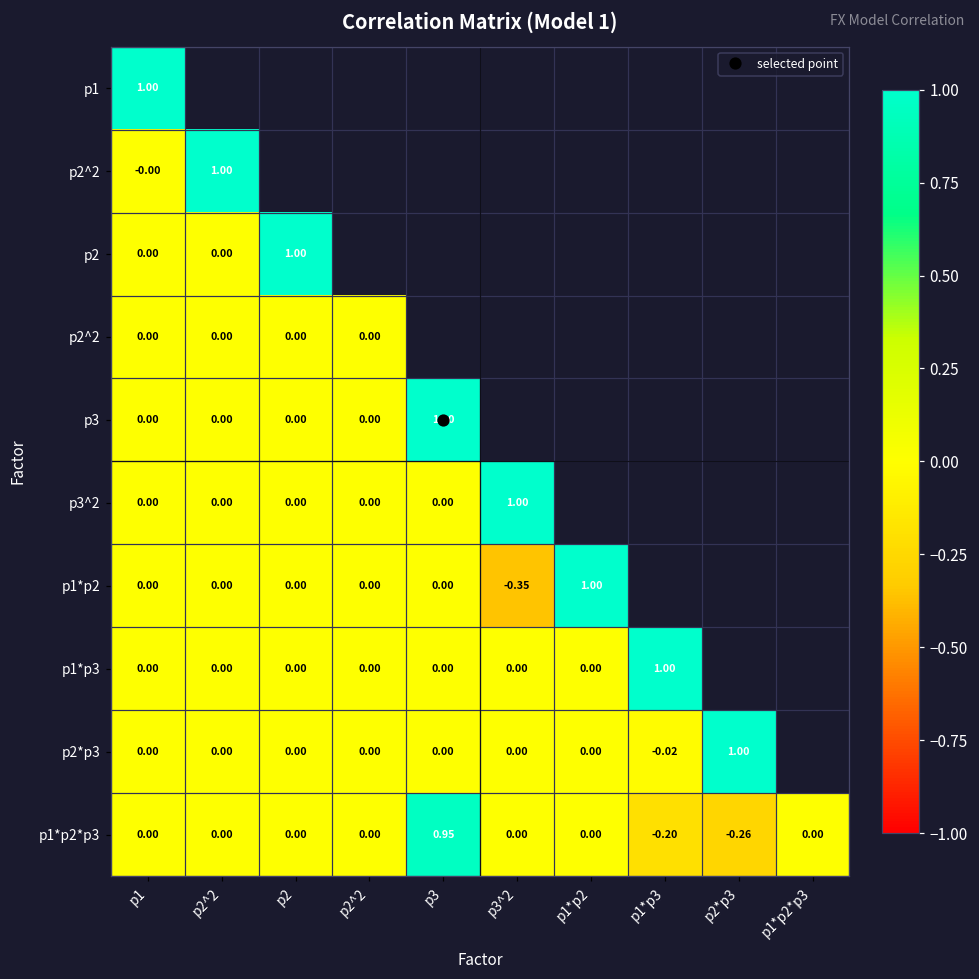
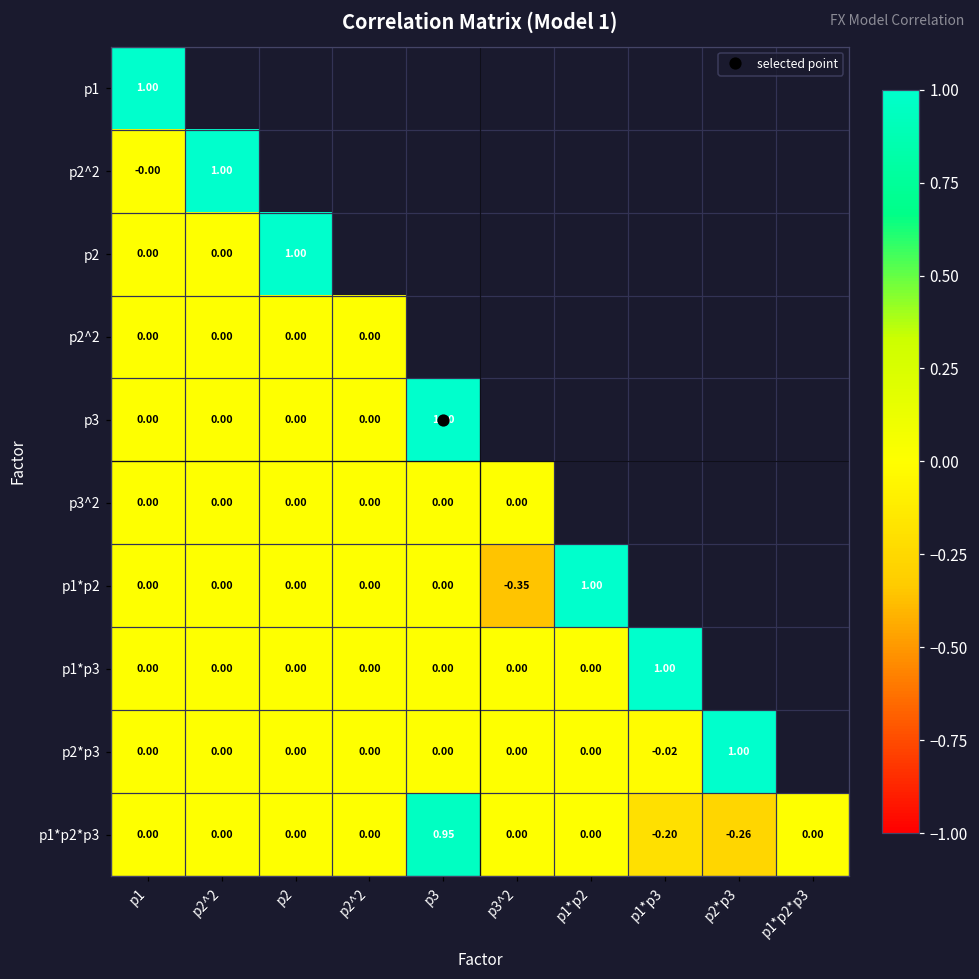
p3^2, p3^2: 1.00 -> 0.00
